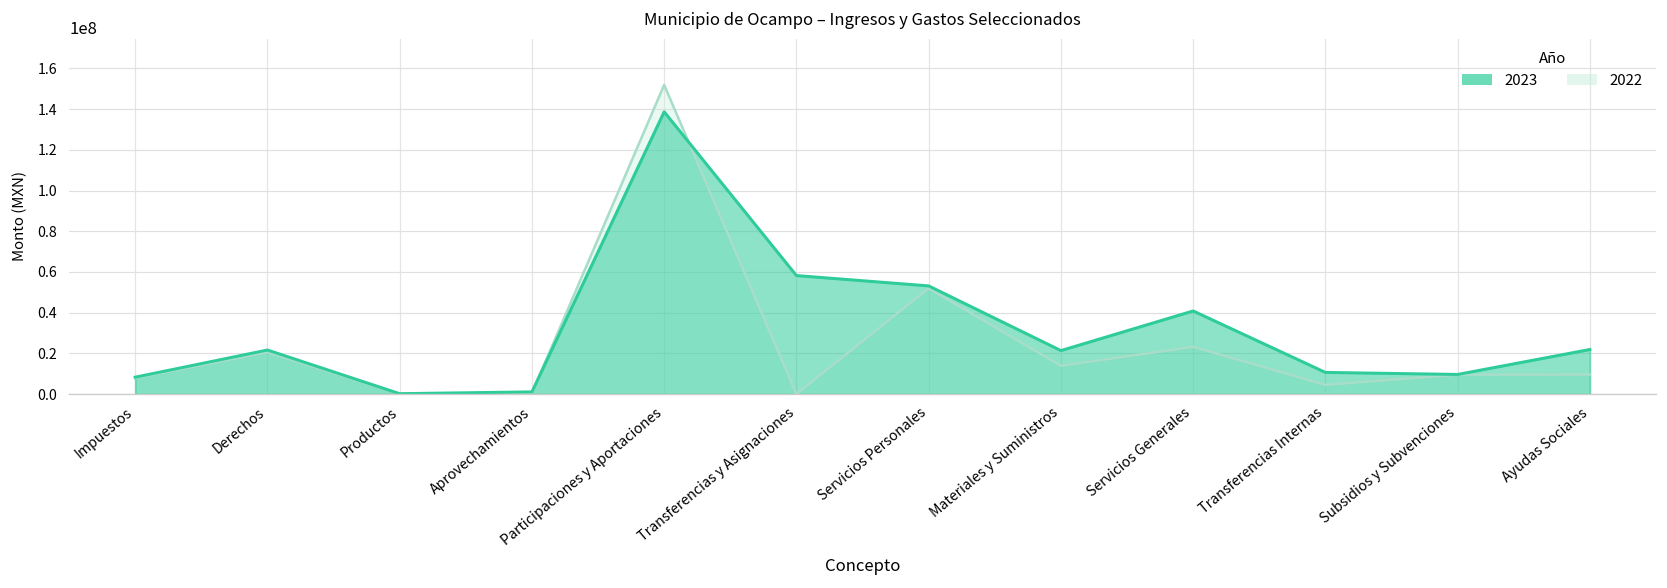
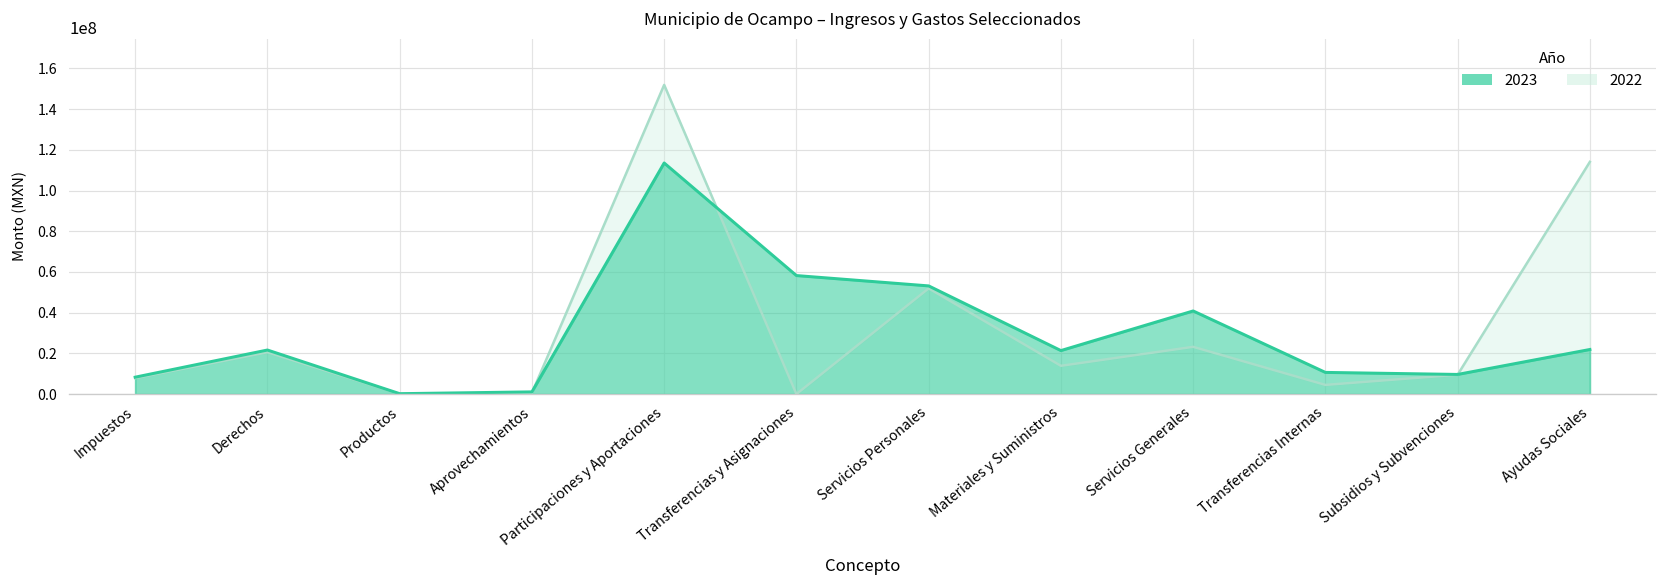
2023, Participaciones y Aportaciones: 139000000 -> 114000000
2022, Ayudas Sociales: 10000000 -> 114000000
